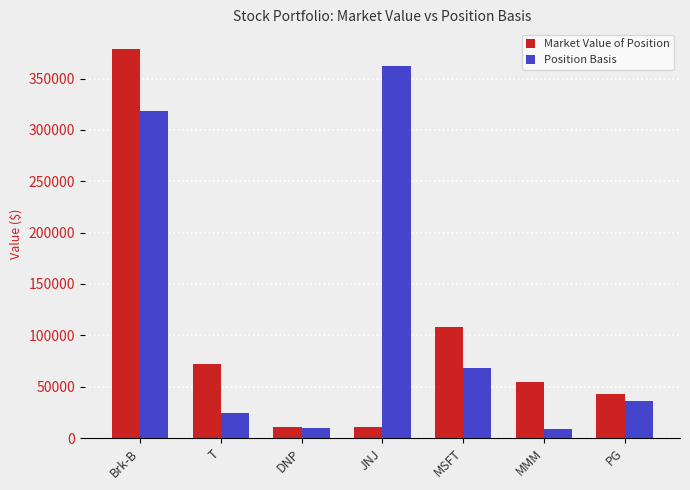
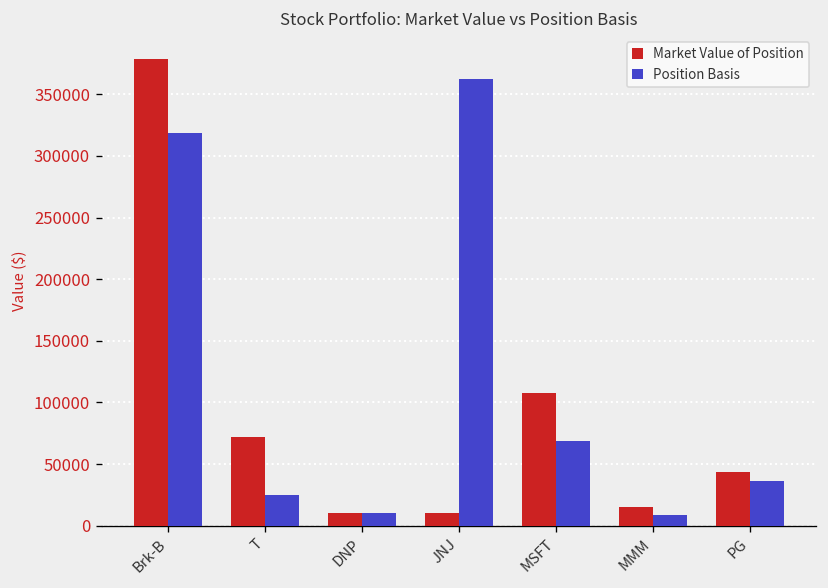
Market Value of Position, MMM: 54000 -> 15000
